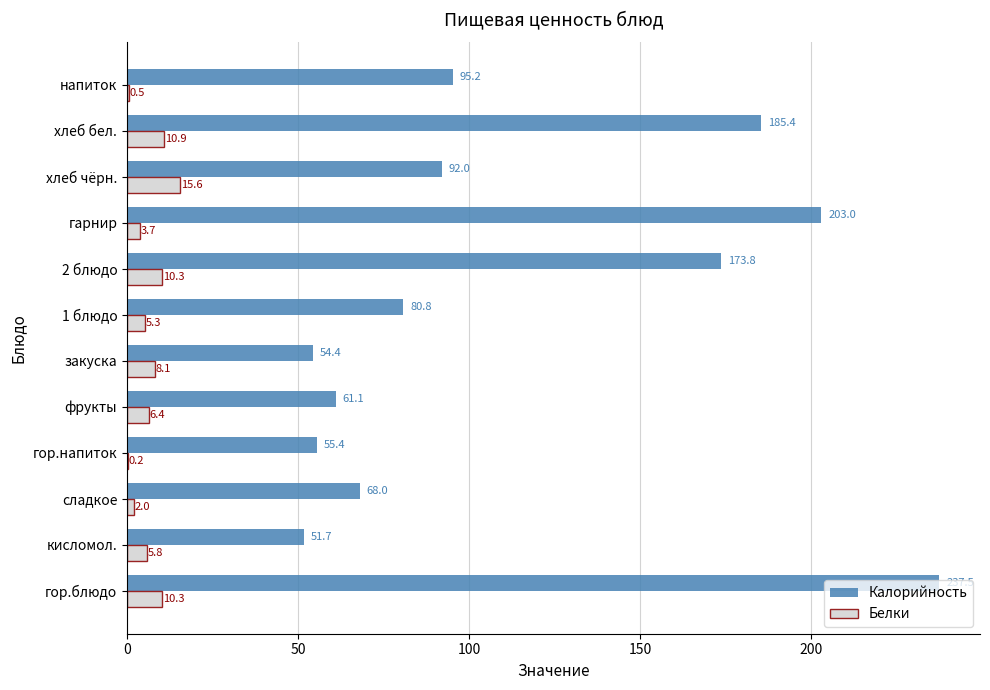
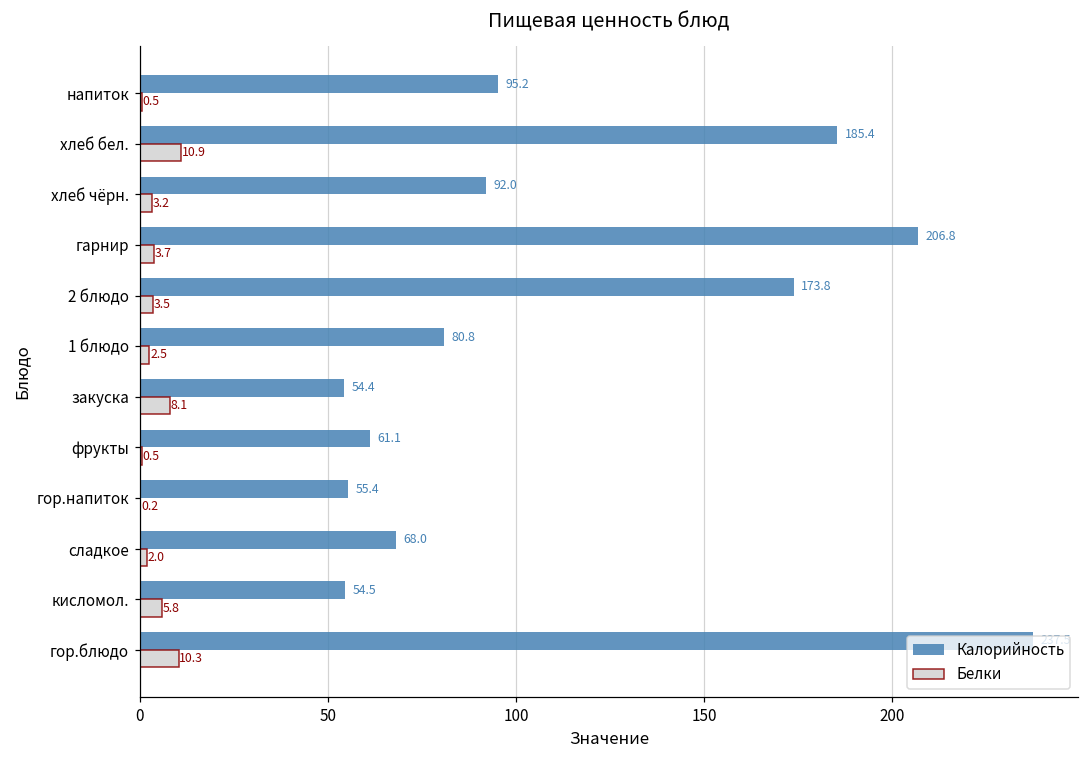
Белки, хлеб чёрн.: 15.6 -> 3.2
Калорийность, гарнир: 203.0 -> 206.8
Белки, 2 блюдо: 10.3 -> 3.5
Белки, 1 блюдо: 5.3 -> 2.5
Белки, фрукты: 6.4 -> 0.5
Калорийность, кисломол.: 51.7 -> 54.5
